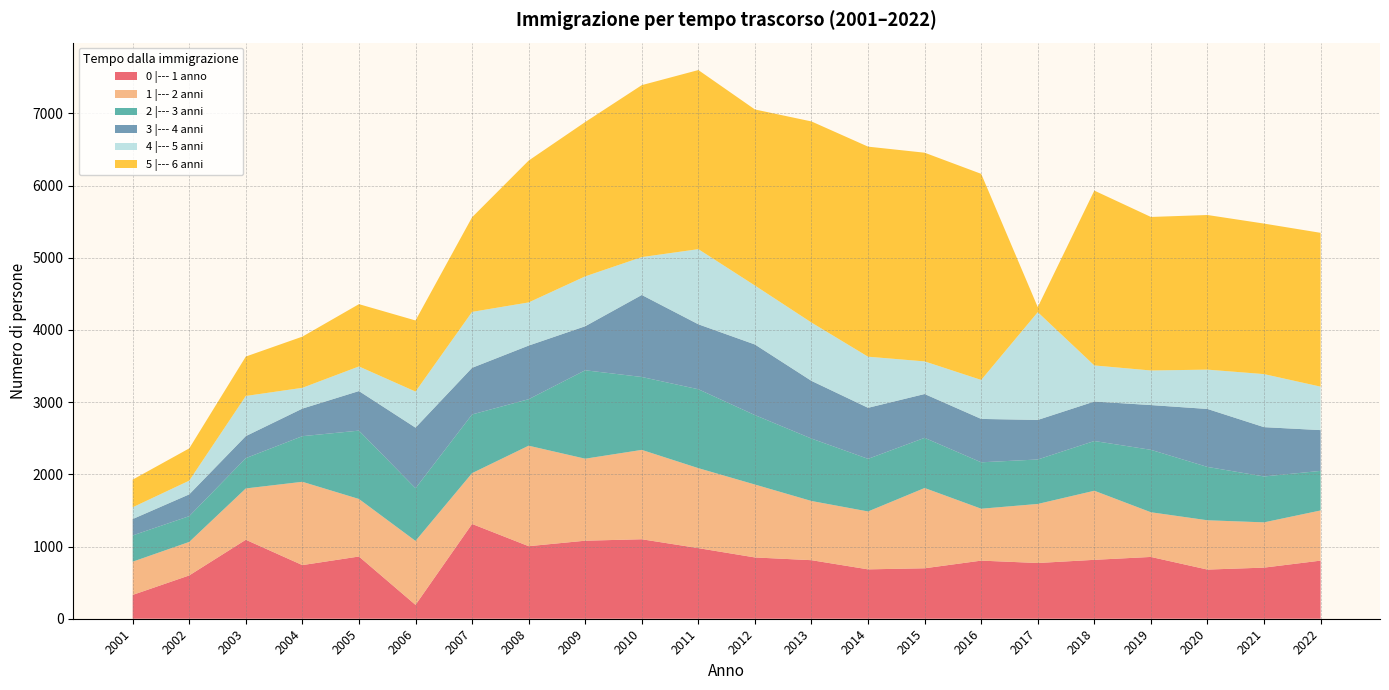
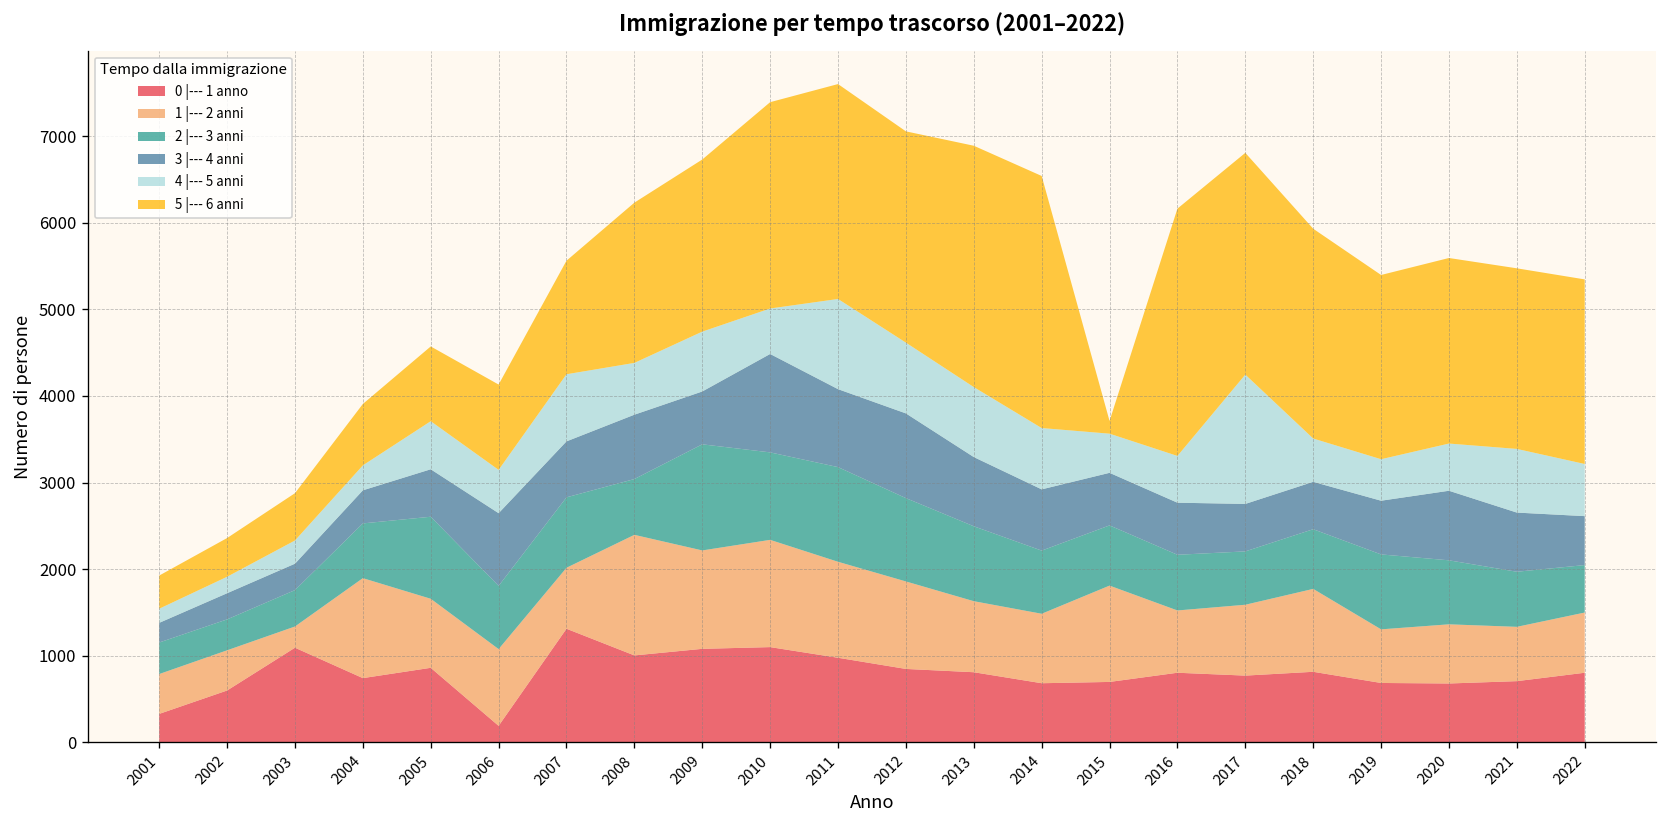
1 |--- 2 anni, 2003: 700 -> 200
4 |--- 5 anni, 2003: 600 -> 300
4 |--- 5 anni, 2005: 300 -> 600
5 |--- 6 anni, 2008: 2000 -> 1900
5 |--- 6 anni, 2009: 2100 -> 2000
5 |--- 6 anni, 2015: 2900 -> 100
5 |--- 6 anni, 2017: 100 -> 2600
0 |--- 1 anno, 2019: 900 -> 700
